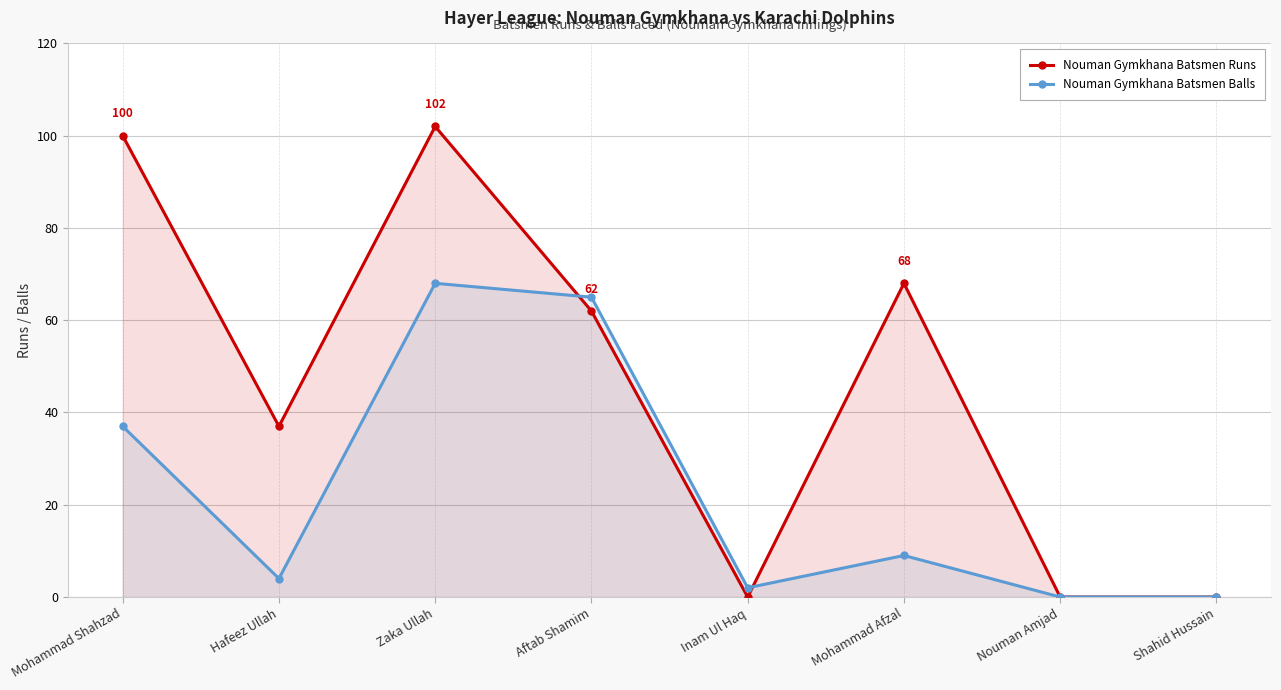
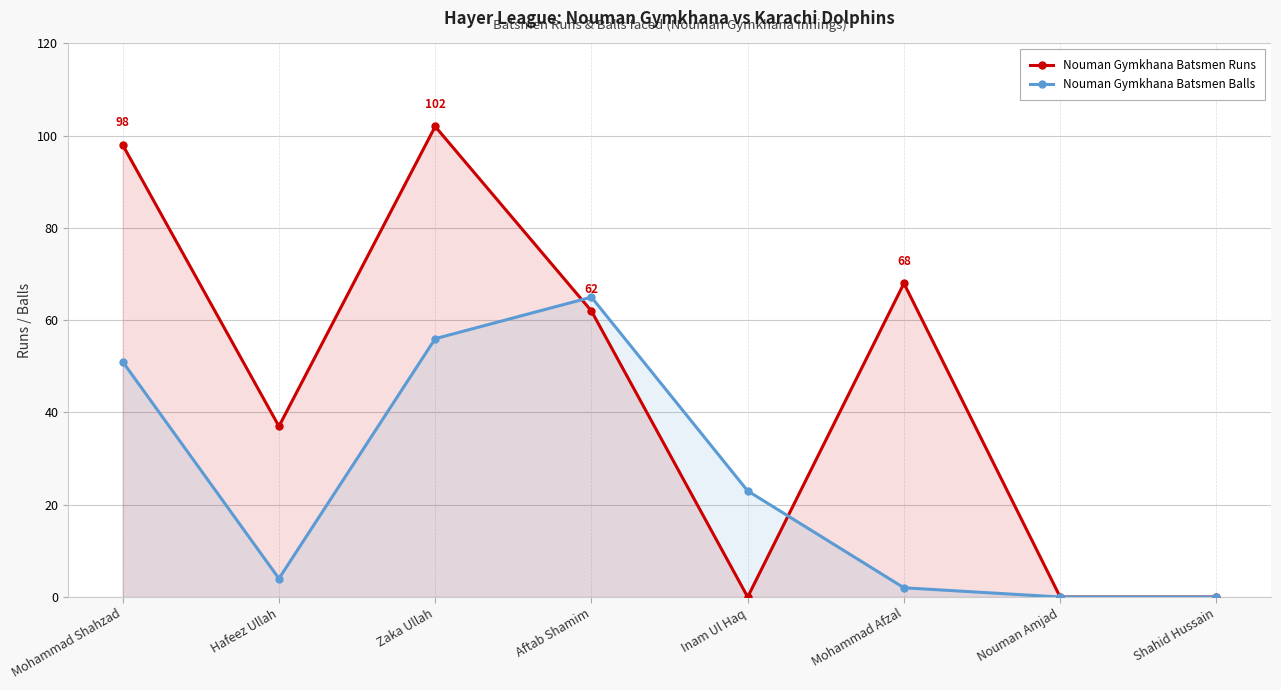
Nouman Gymkhana Batsmen Runs, Mohammad Shahzad: 100 -> 98
Nouman Gymkhana Batsmen Balls, Mohammad Shahzad: 37 -> 51
Nouman Gymkhana Batsmen Balls, Zaka Ullah: 68 -> 56
Nouman Gymkhana Batsmen Balls, Inam Ul Haq: 2 -> 23
Nouman Gymkhana Batsmen Balls, Mohammad Afzal: 9 -> 2
